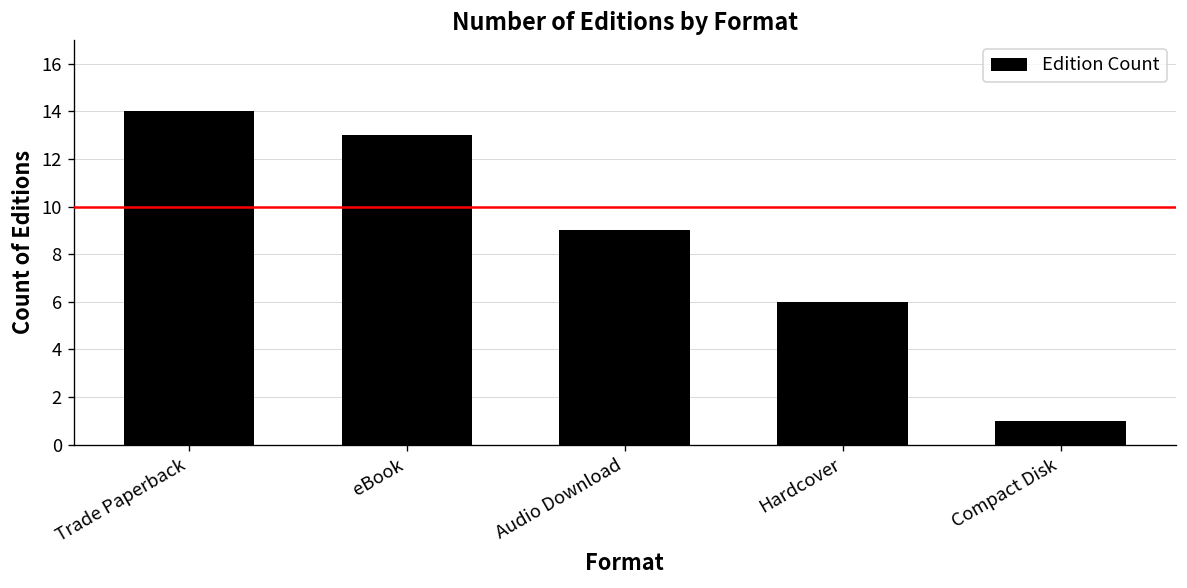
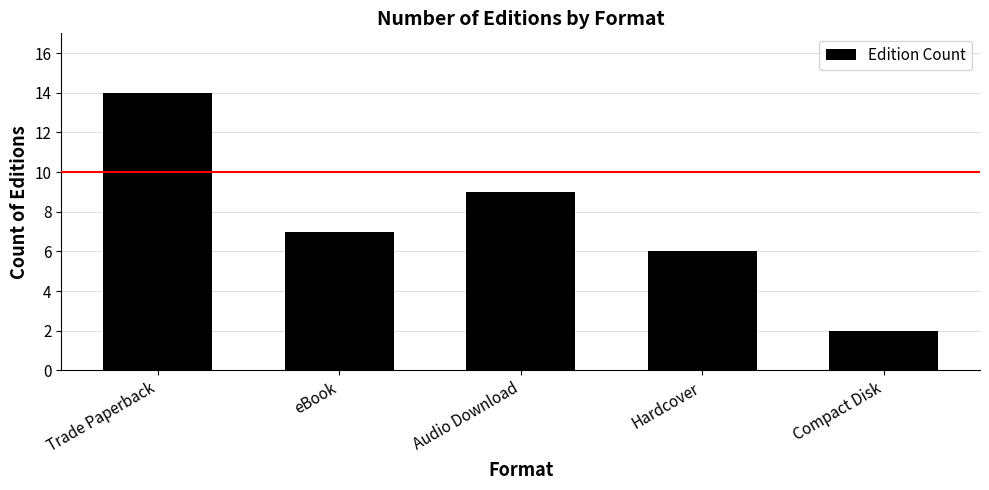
eBook: 13 -> 7
Compact Disk: 1 -> 2
